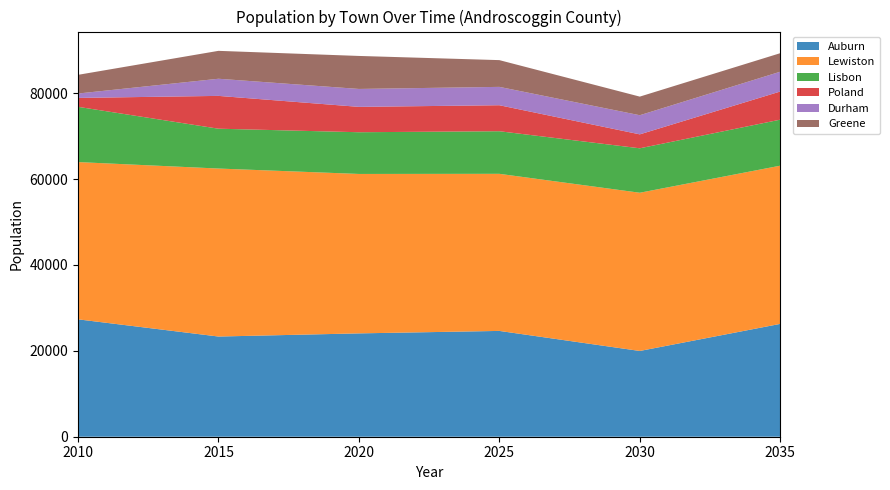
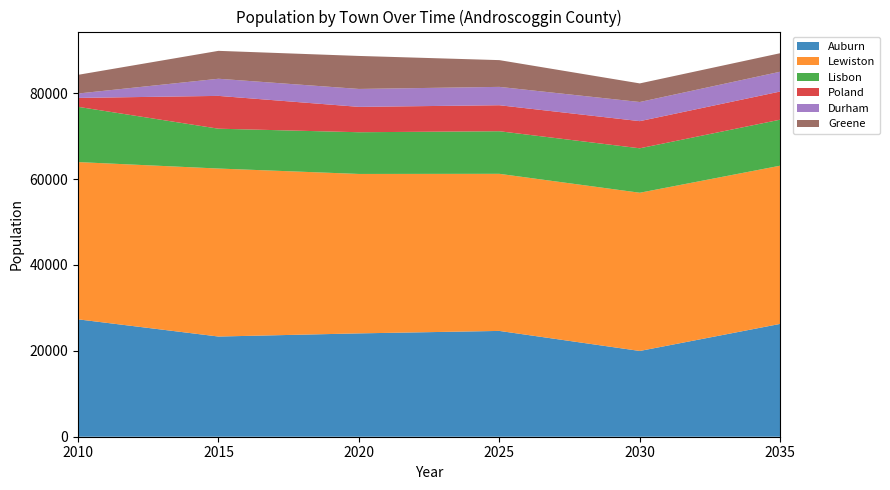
Poland, 2030: 3000 -> 6000
